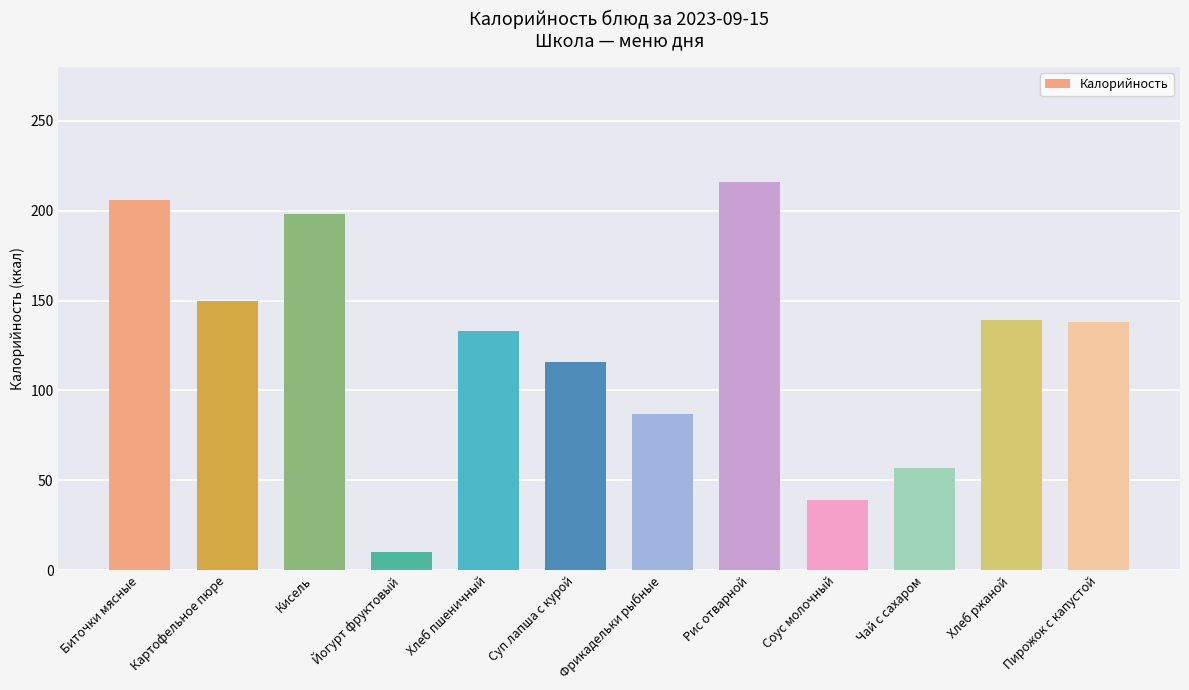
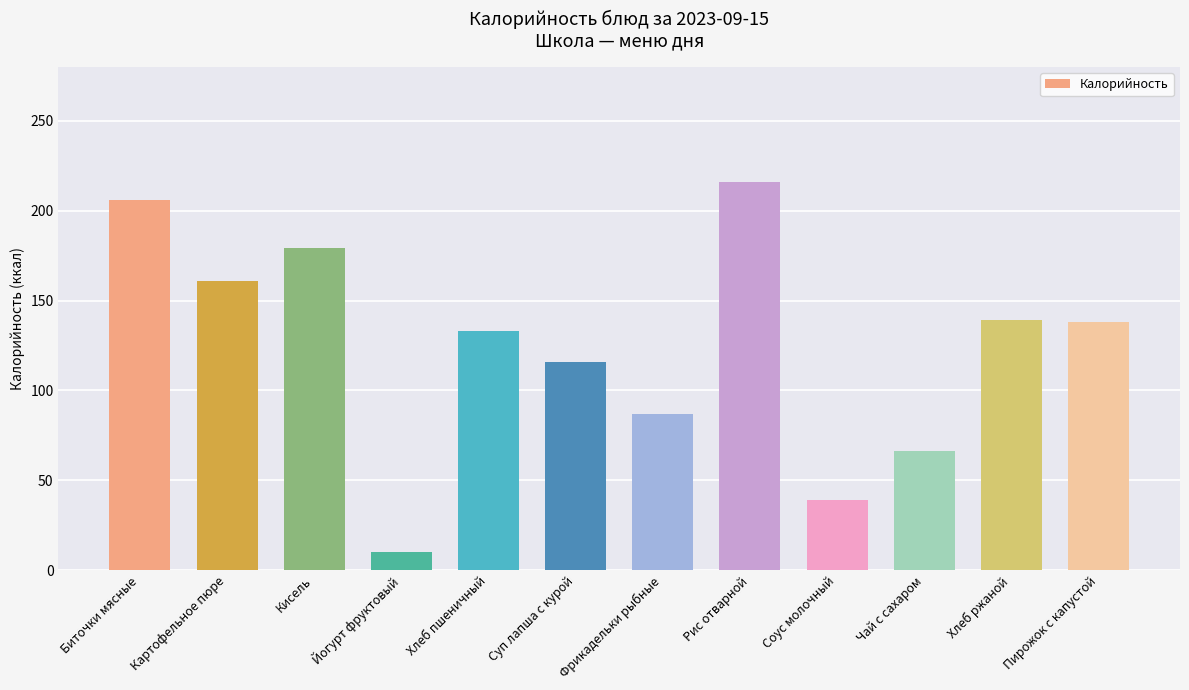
Картофельное пюре: 150 -> 161
Кисель: 198 -> 179
Чай с сахаром: 57 -> 66
